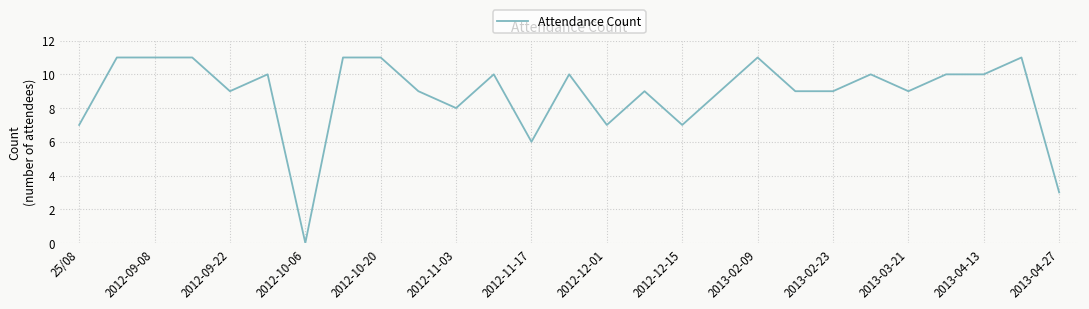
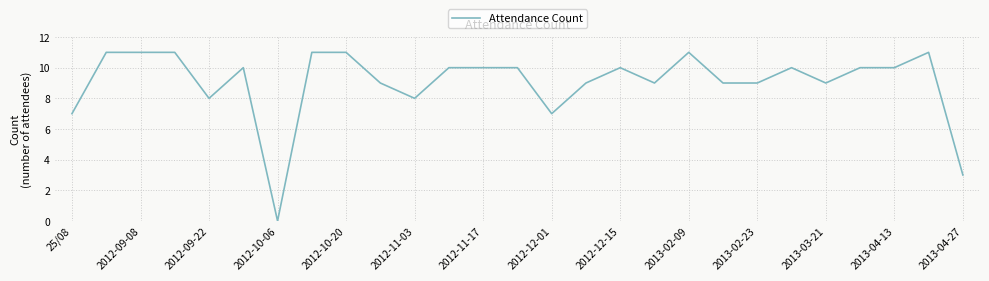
2012-09-22: 9 -> 8
2012-11-17: 6 -> 10
2012-12-15: 7 -> 10
